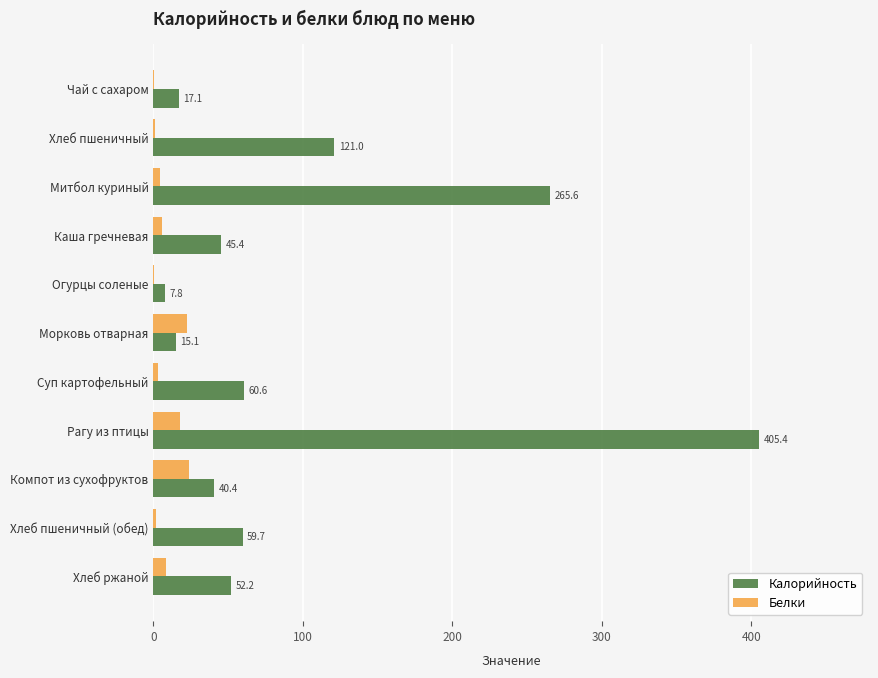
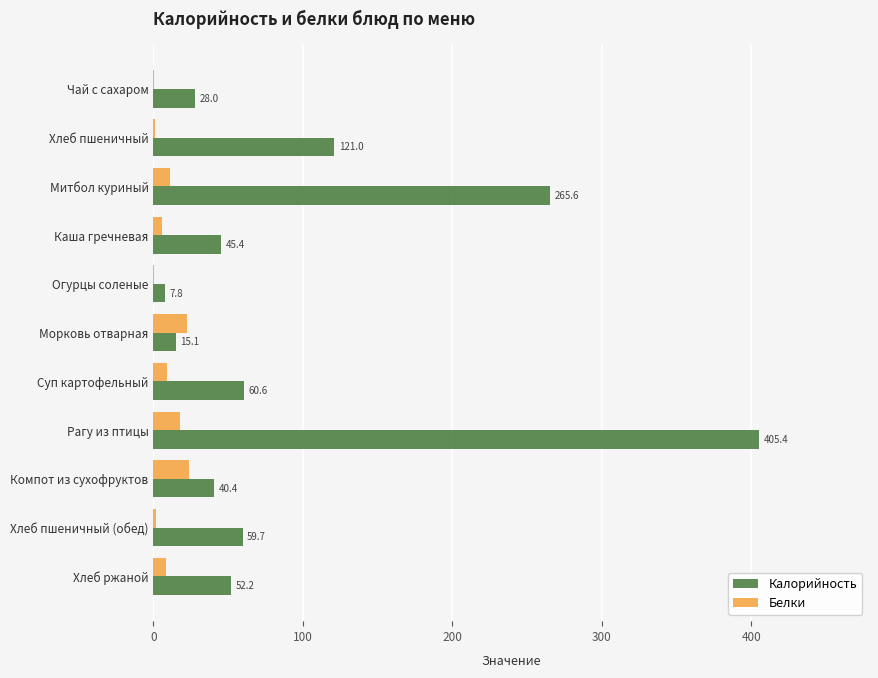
Калорийность, Чай с сахаром: 17.1 -> 28.0
Белки, Митбол куриный: 4 -> 11
Белки, Суп картофельный: 3 -> 9
